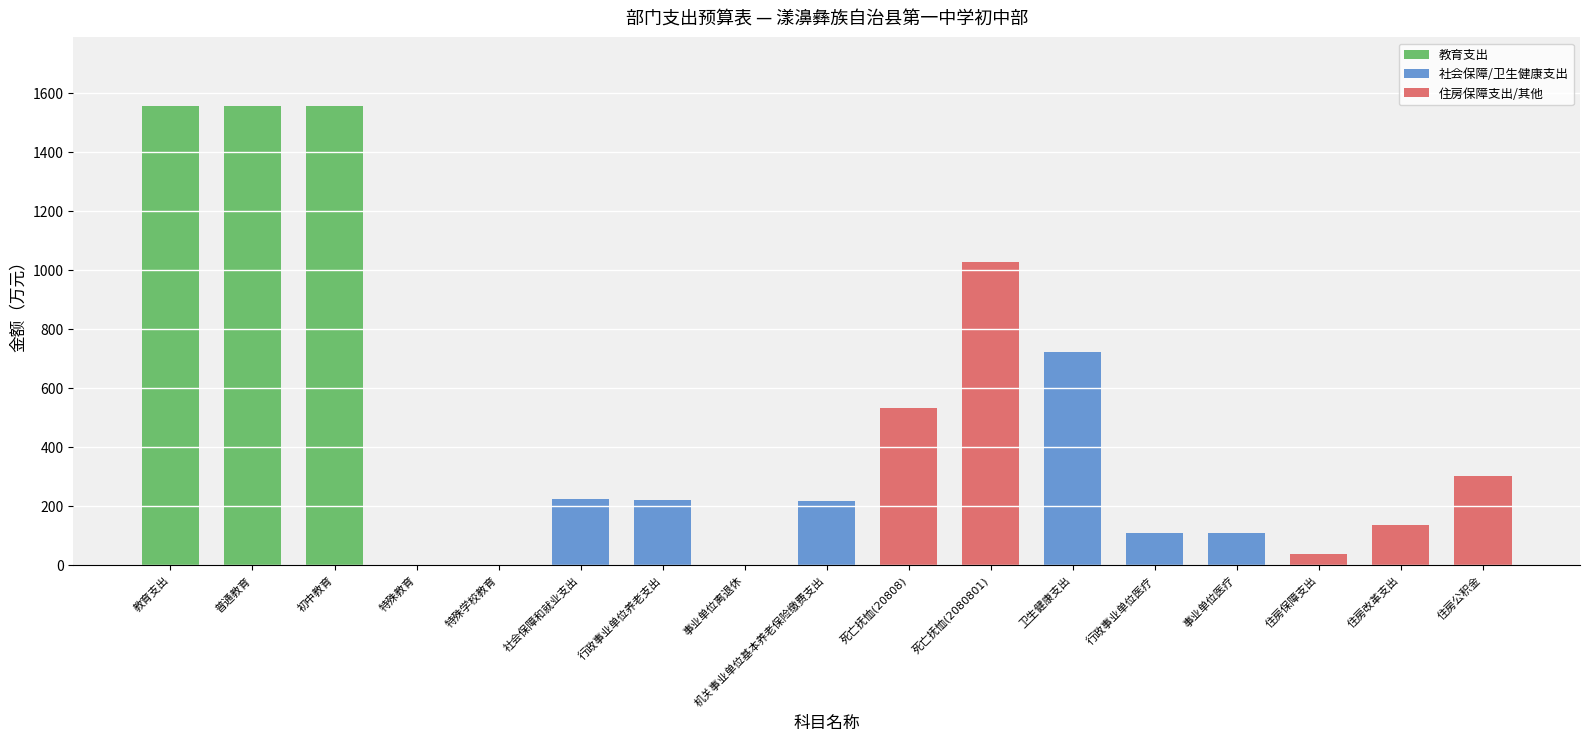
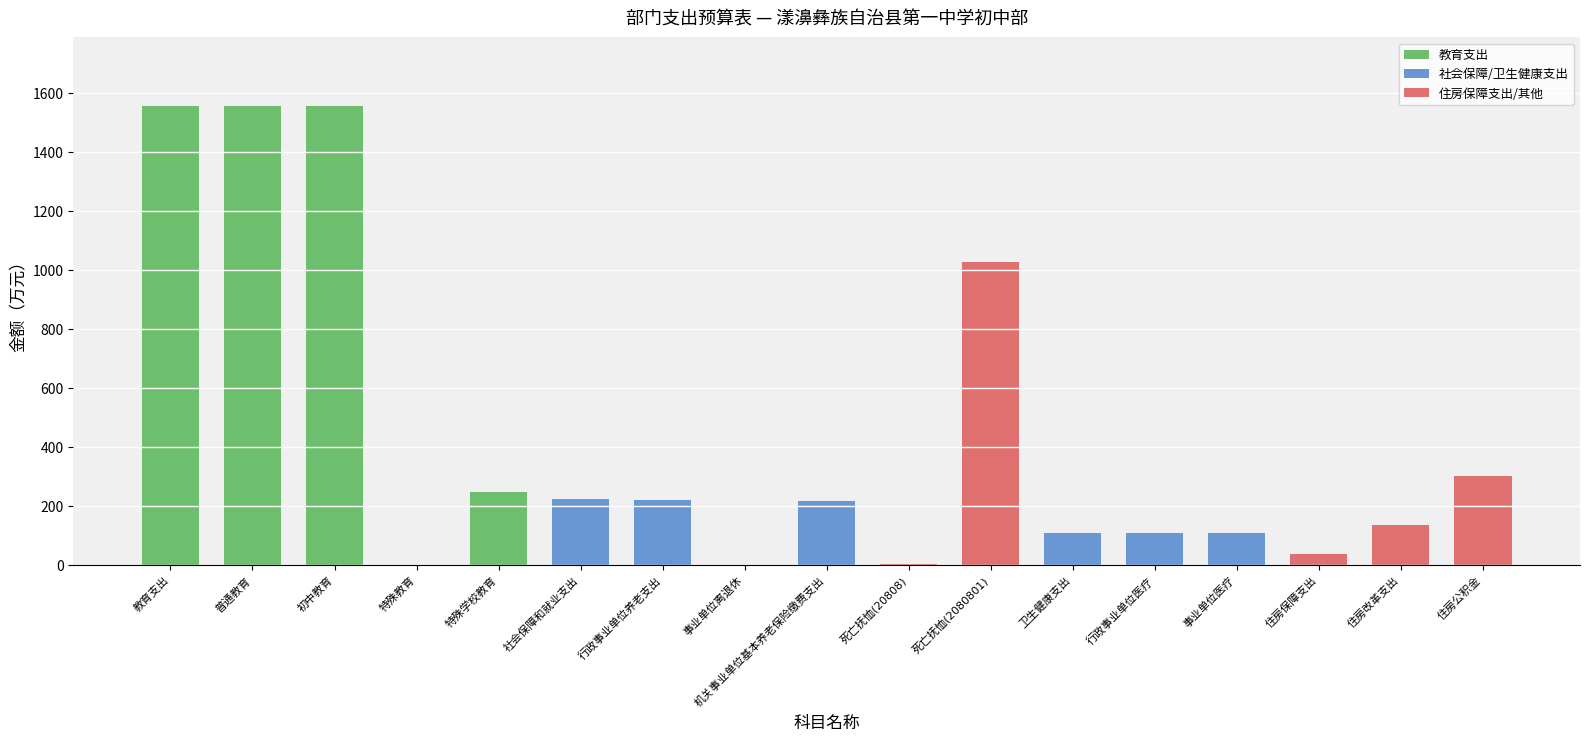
特殊学校教育: 0 -> 250
死亡抚恤(20808): 530 -> 0
卫生健康支出: 720 -> 110
